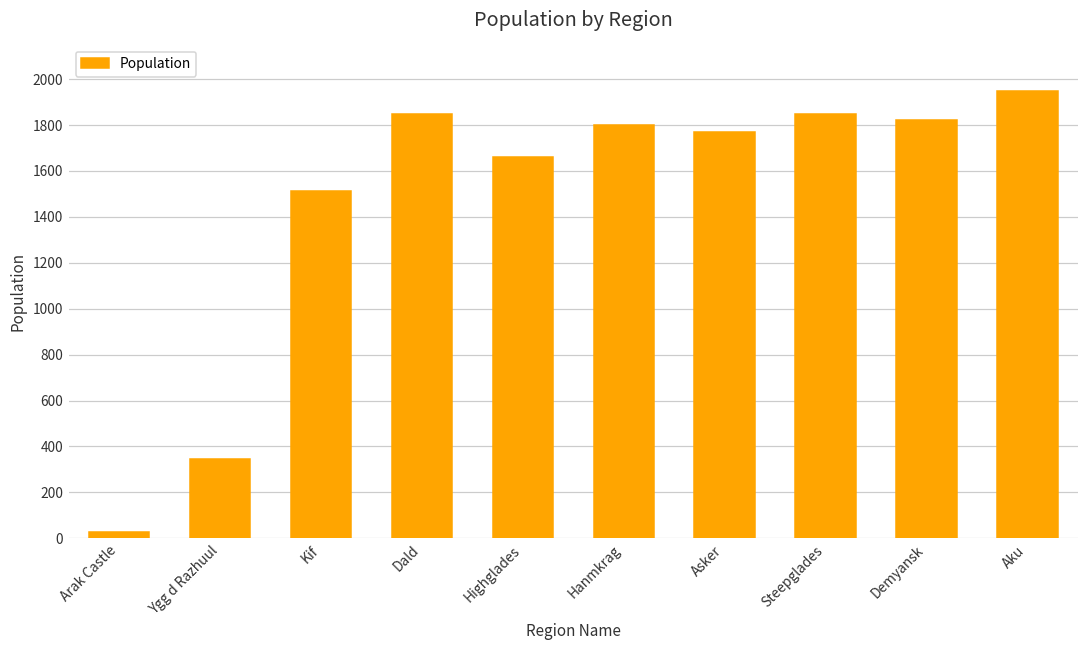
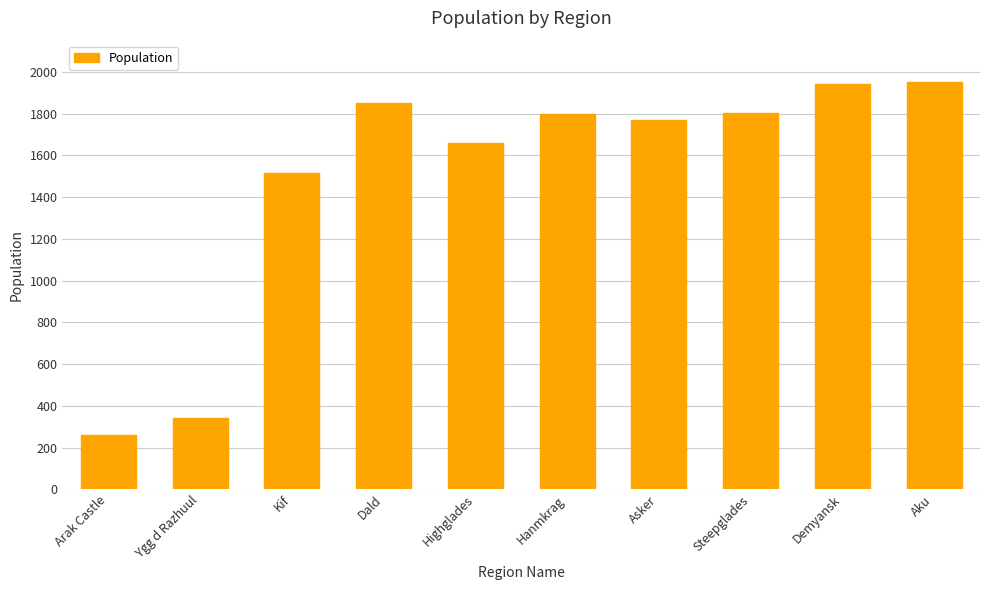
Arak Castle: 30 -> 260
Steepglades: 1850 -> 1800
Demyansk: 1820 -> 1940
